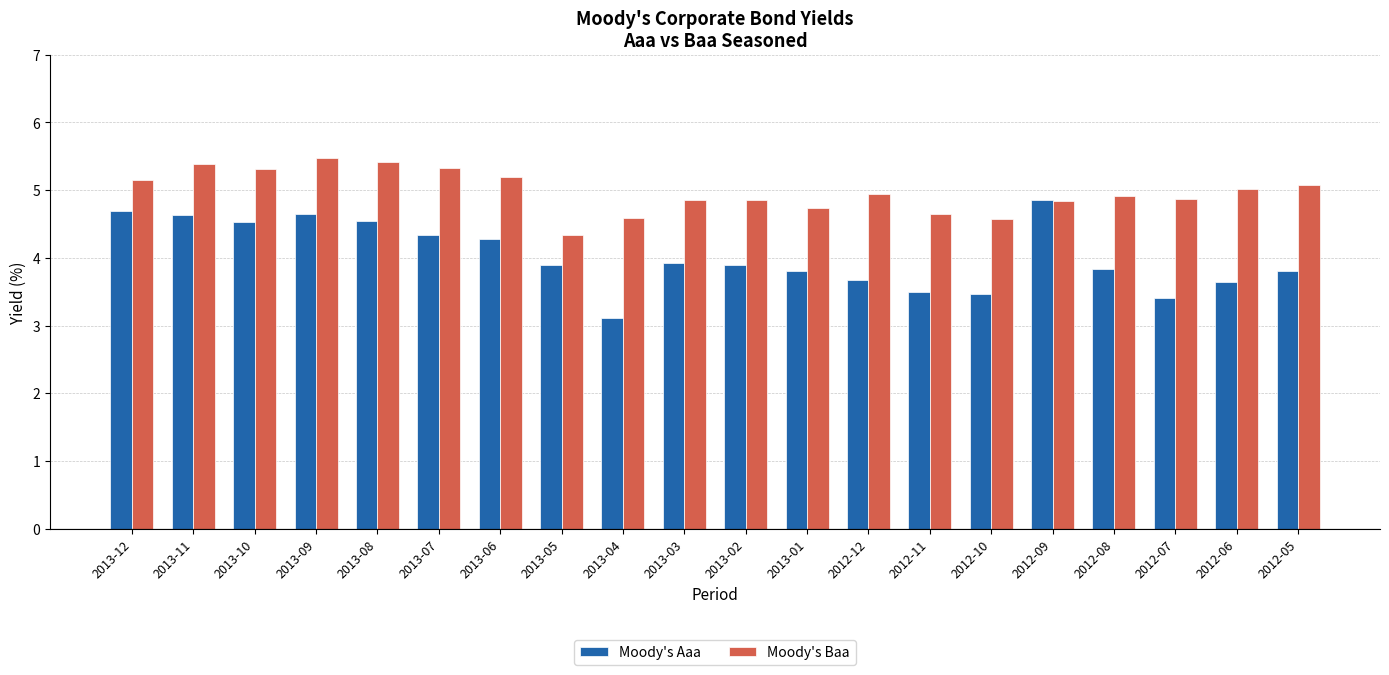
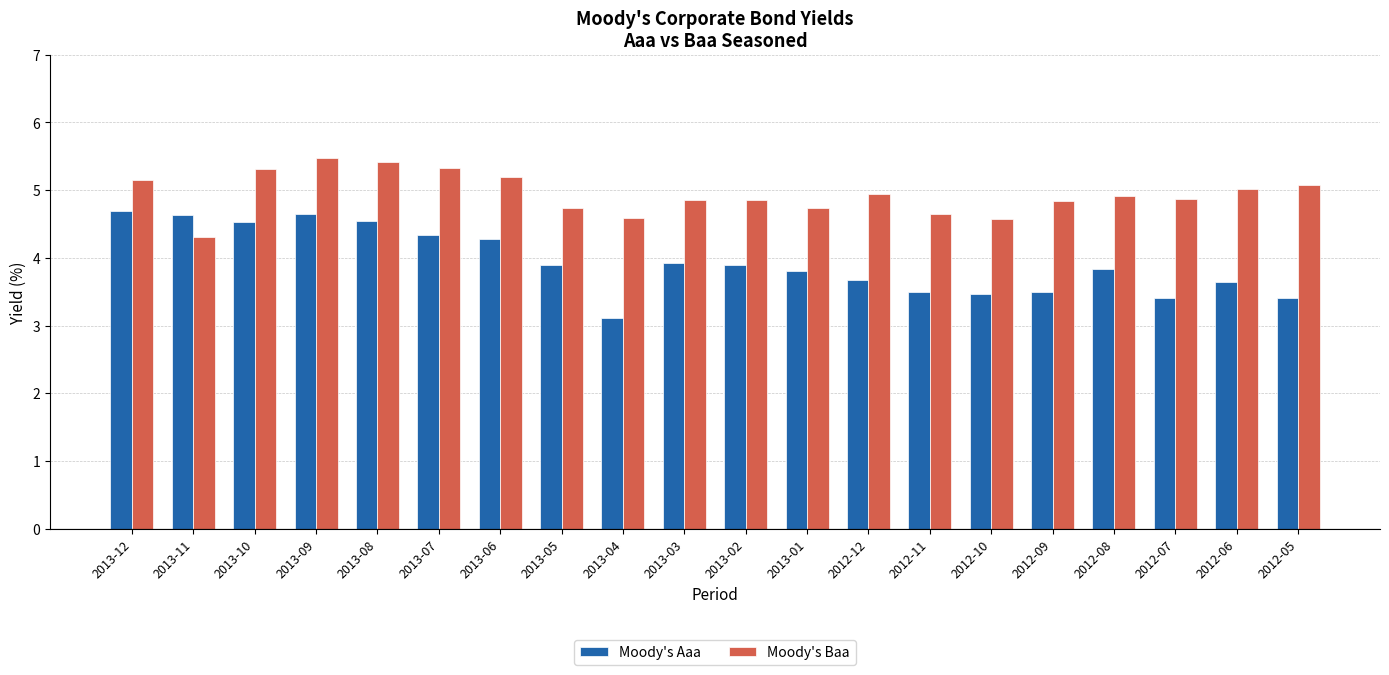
Moody's Baa, 2013-11: 5.4 -> 4.3
Moody's Baa, 2013-05: 4.3 -> 4.7
Moody's Aaa, 2012-09: 4.9 -> 3.5
Moody's Aaa, 2012-05: 3.8 -> 3.4
